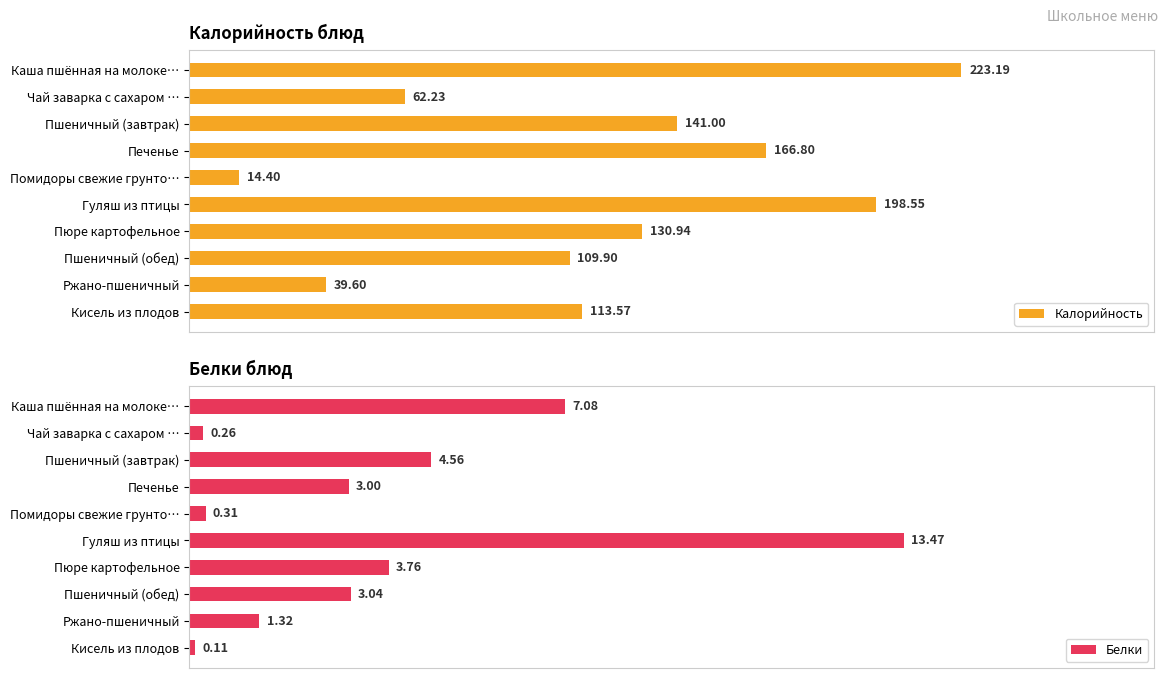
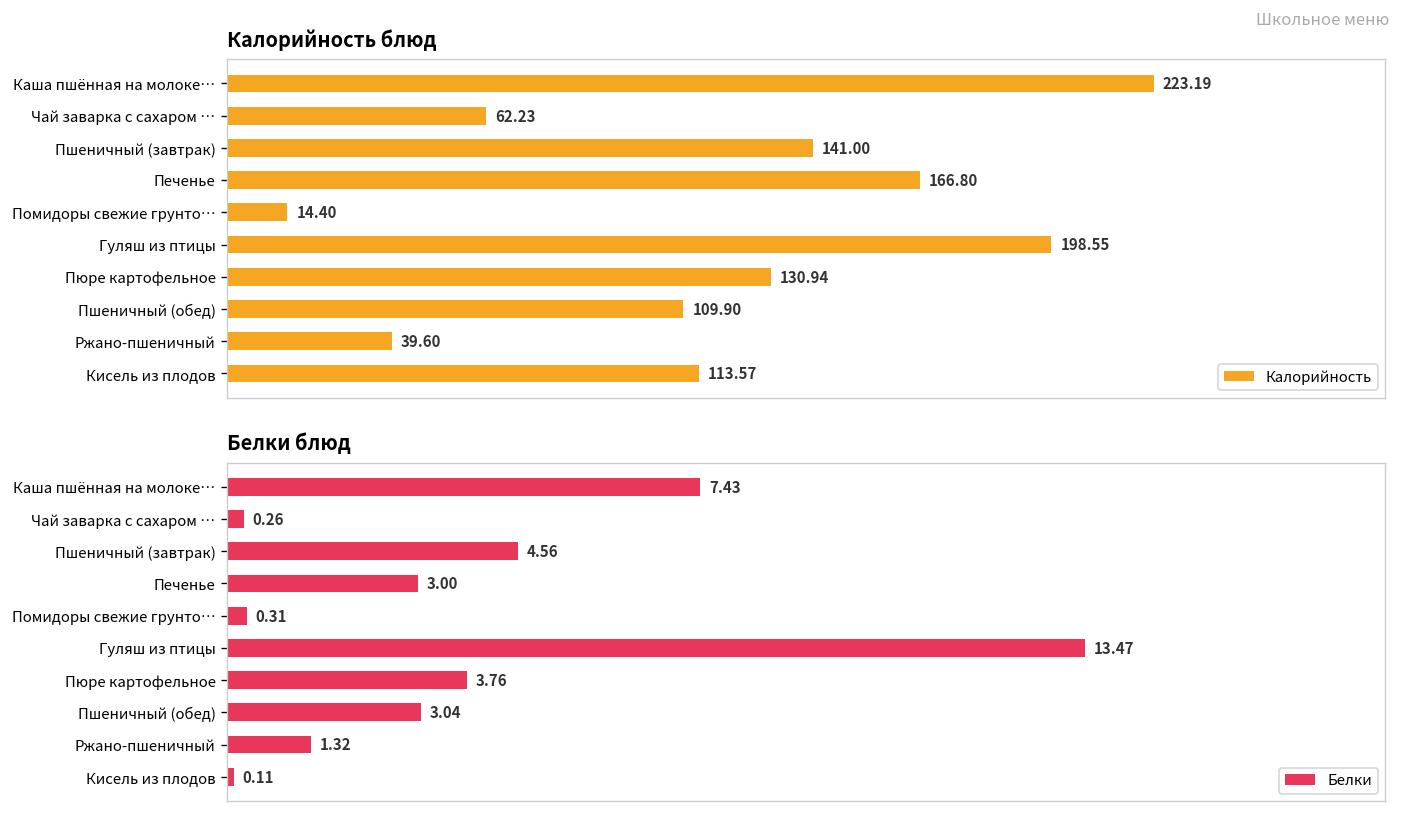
Белки блюд, Каша пшённая на молоке…: 7.08 -> 7.43
